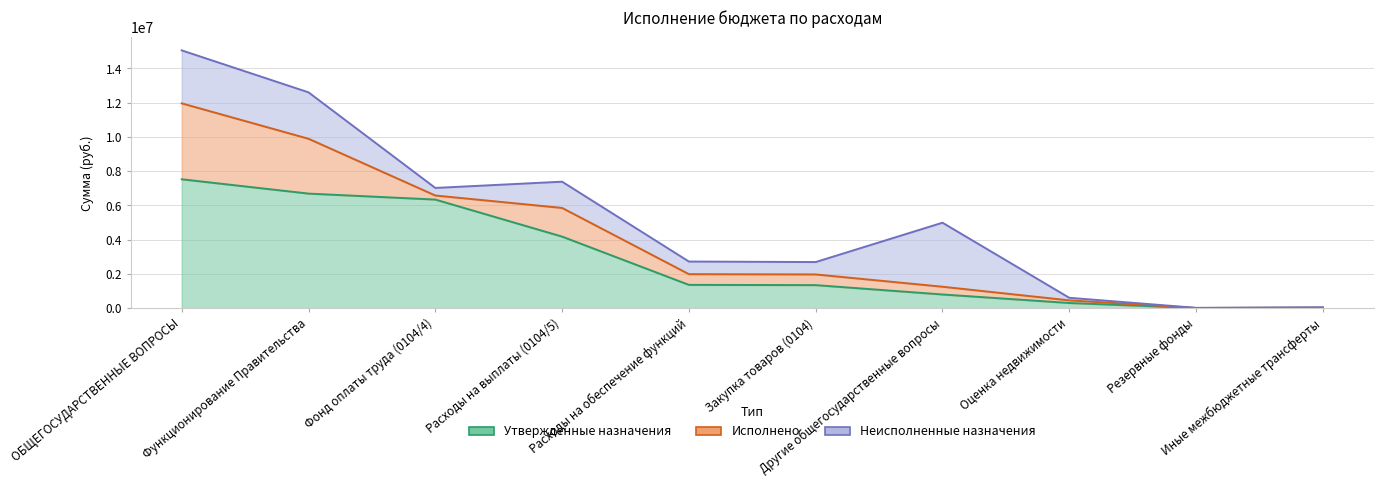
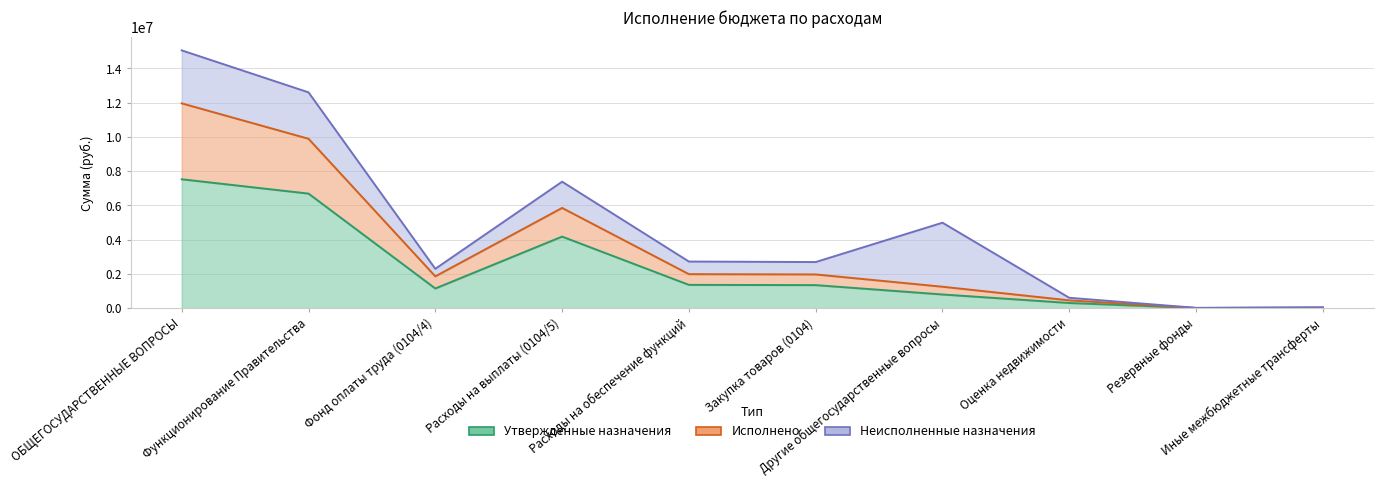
Утвержденные назначения, Фонд оплаты труда (0104/4): 6300000 -> 1200000
Исполнено, Фонд оплаты труда (0104/4): 200000 -> 700000
